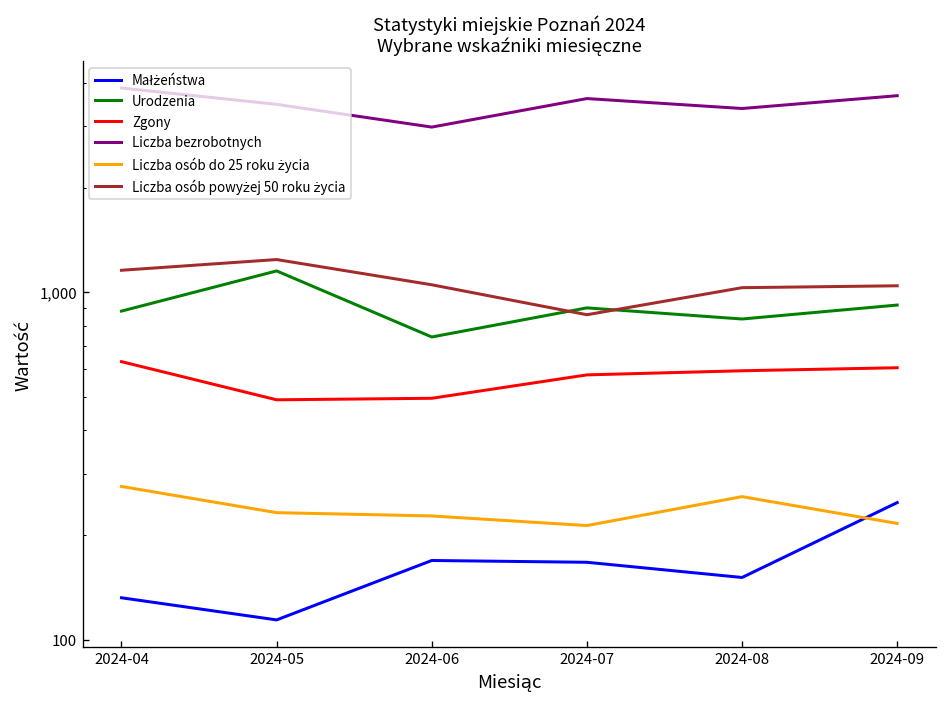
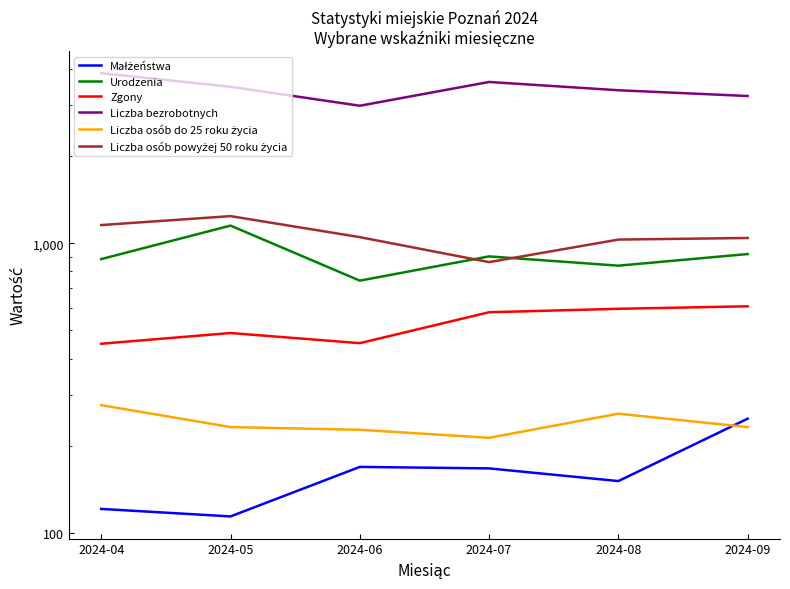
Małżeństwa, 2024-04: 130 -> 121
Zgony, 2024-04: 630 -> 450
Zgony, 2024-06: 500 -> 450
Liczba bezrobotnych, 2024-09: 3,700 -> 3,200
Liczba osób do 25 roku życia, 2024-09: 220 -> 230
